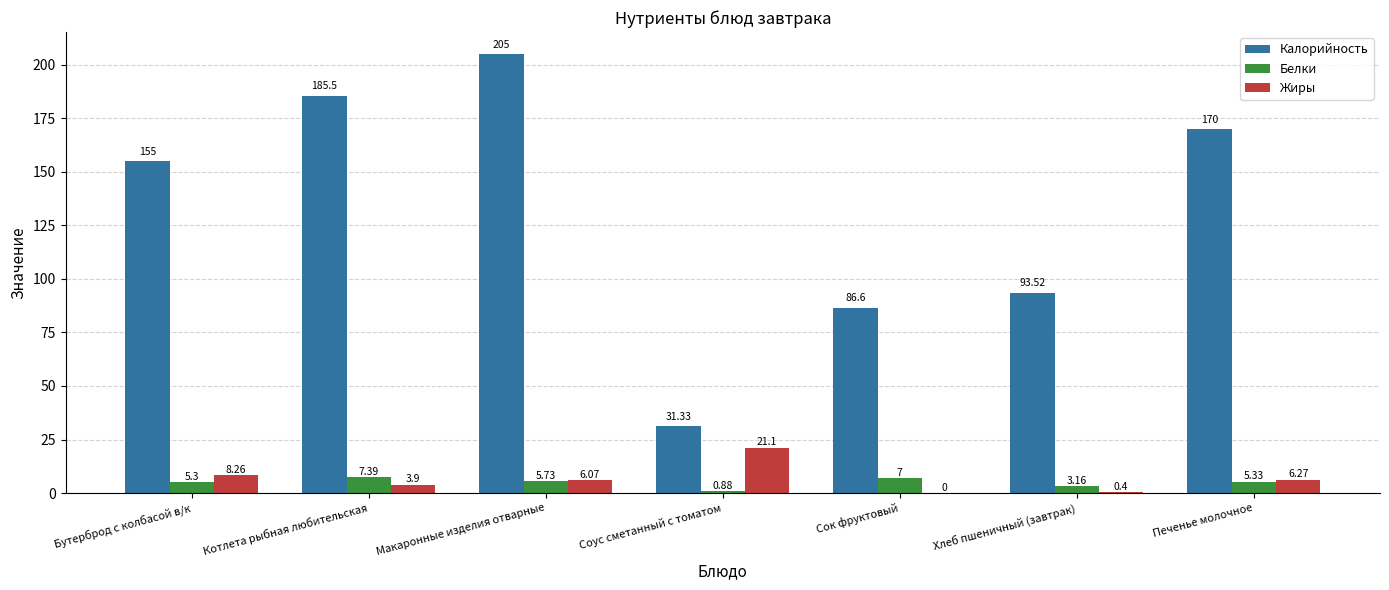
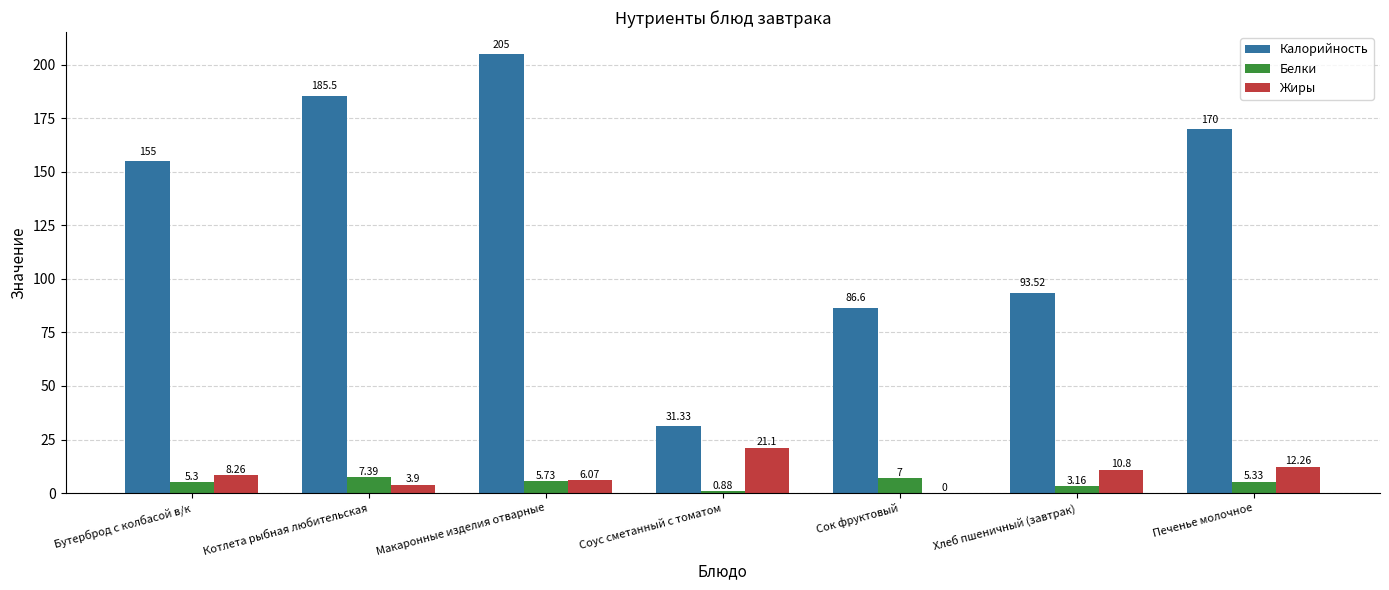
Жиры, Хлеб пшеничный (завтрак): 0.4 -> 10.8
Жиры, Печенье молочное: 6.27 -> 12.26
